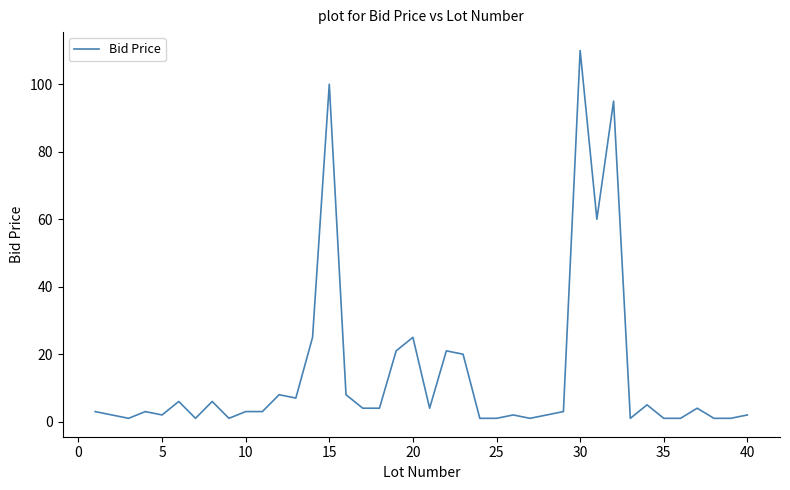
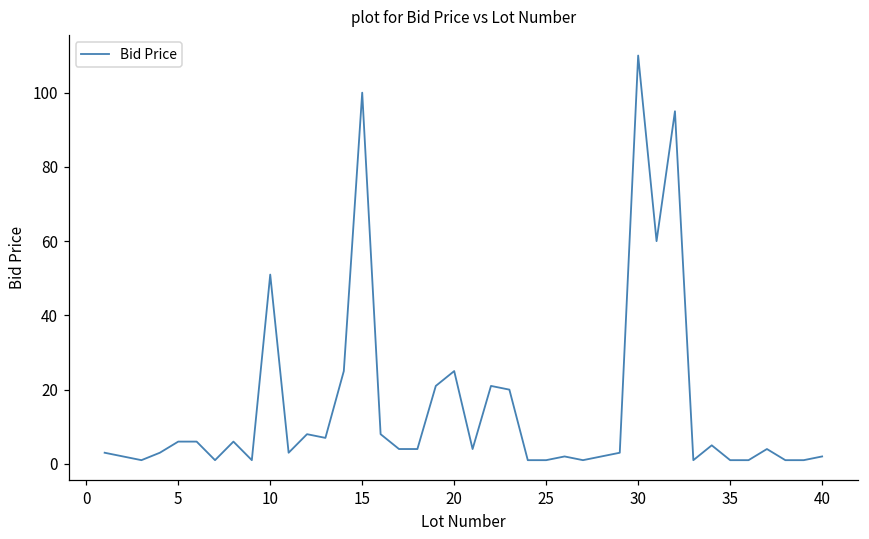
5: 2 -> 6
10: 3 -> 51
